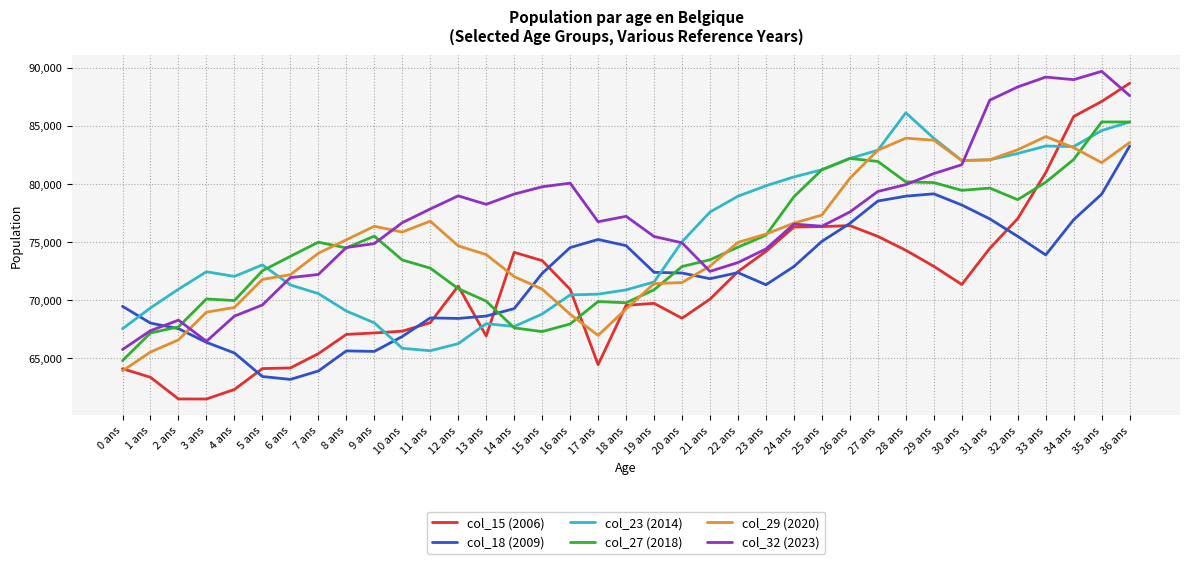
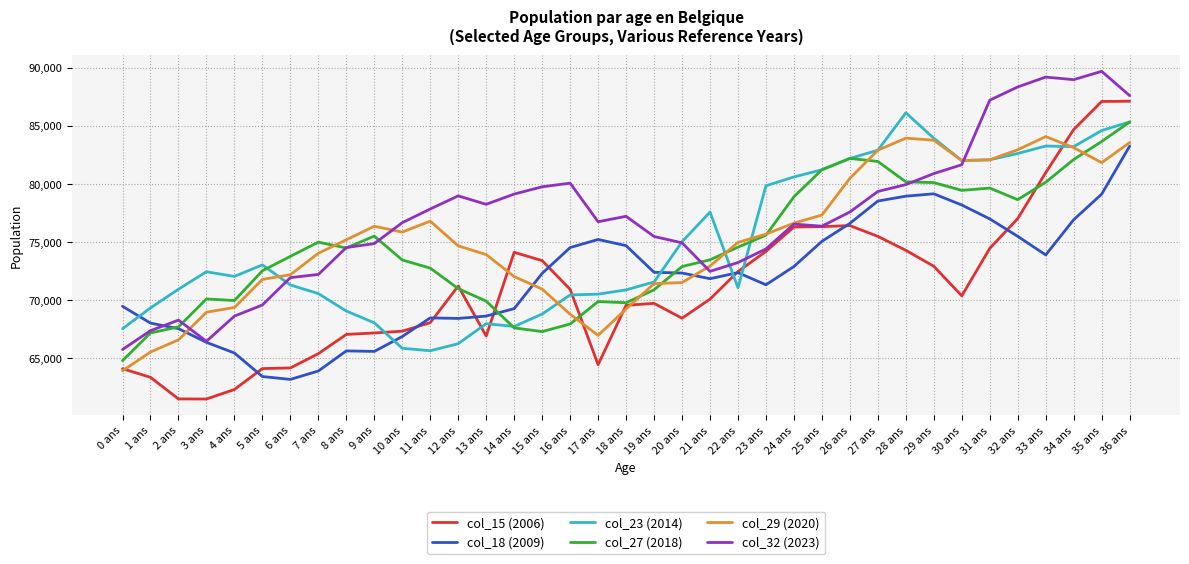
col_23 (2014), 22 ans: 78,900 -> 71,100
col_15 (2006), 30 ans: 71,300 -> 70,400
col_15 (2006), 34 ans: 85,800 -> 84,700
col_27 (2018), 35 ans: 85,300 -> 83,600
col_15 (2006), 36 ans: 88,700 -> 87,100
